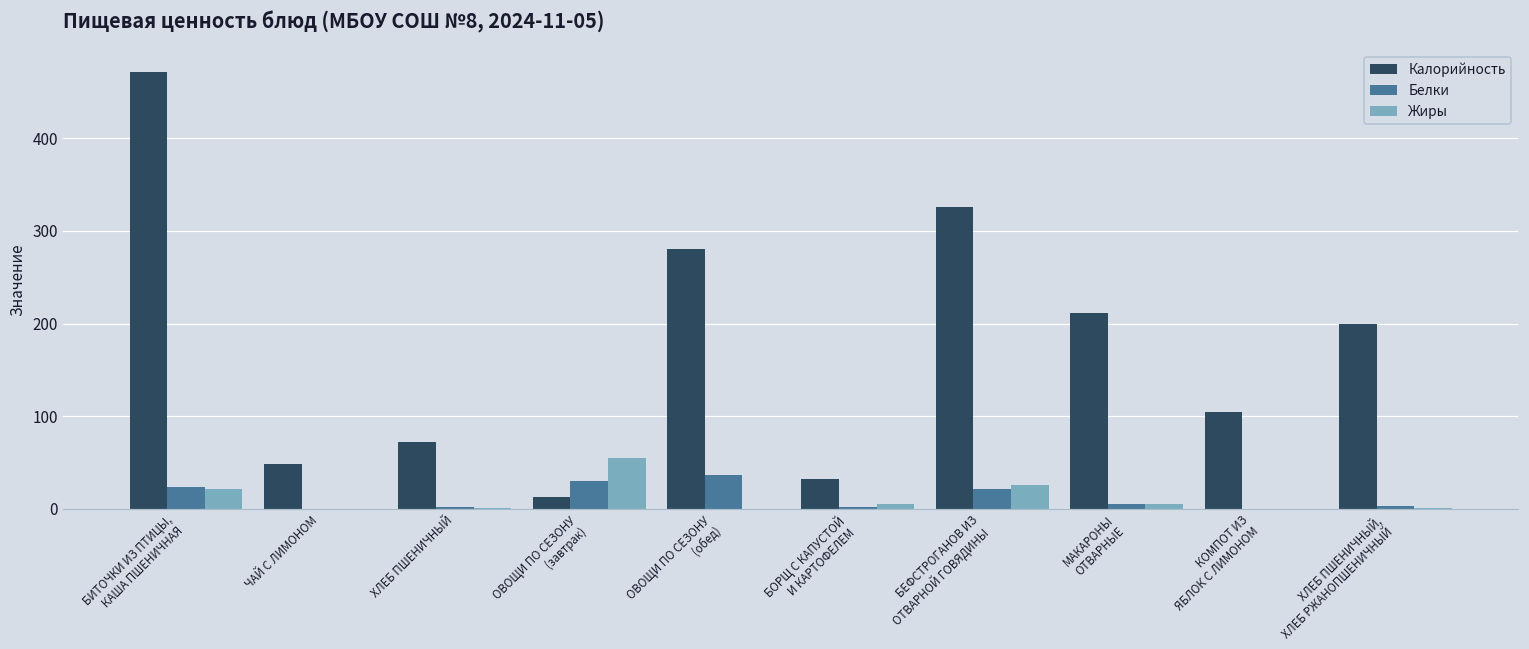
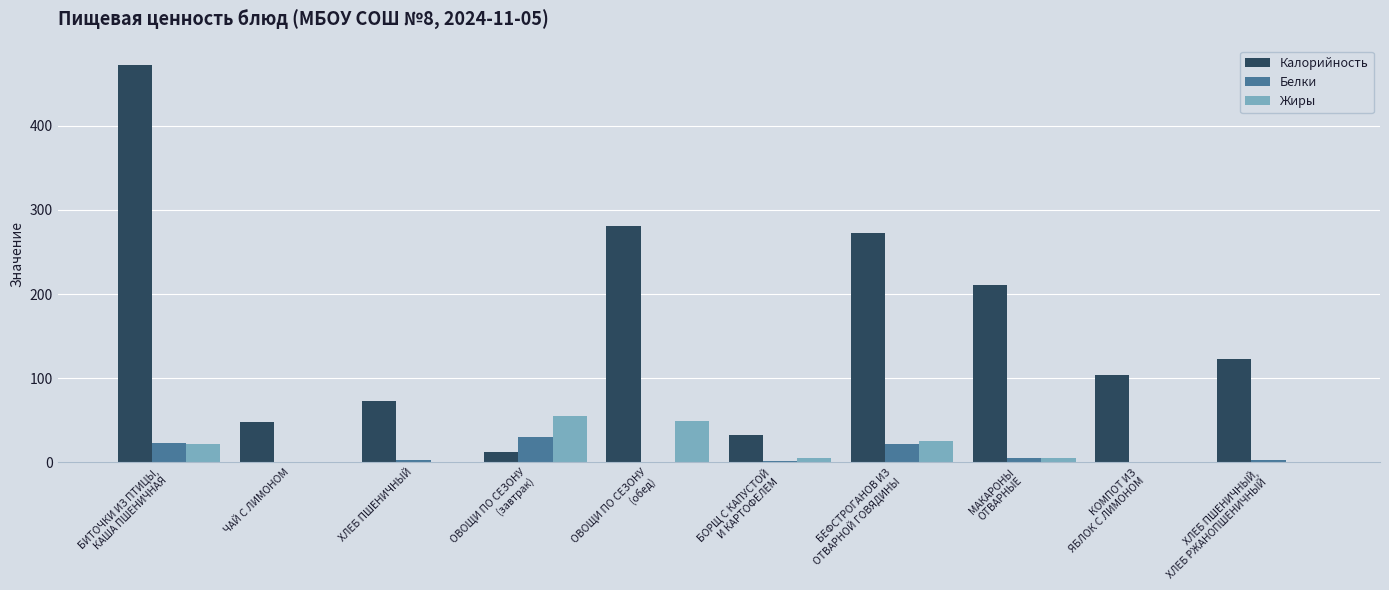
Белки, ОВОЩИ ПО СЕЗОНУ (обед): 40 -> 0
Жиры, ОВОЩИ ПО СЕЗОНУ (обед): 0 -> 50
Калорийность, БЕФСТРОГАНОВ ИЗ ОТВАРНОЙ ГОВЯДИНЫ: 330 -> 270
Калорийность, ХЛЕБ ПШЕНИЧНЫЙ, ХЛЕБ РЖАНОПШЕНИЧНЫЙ: 200 -> 120
